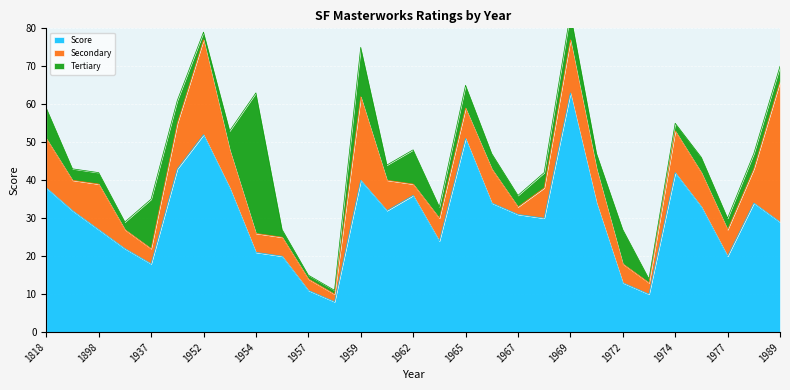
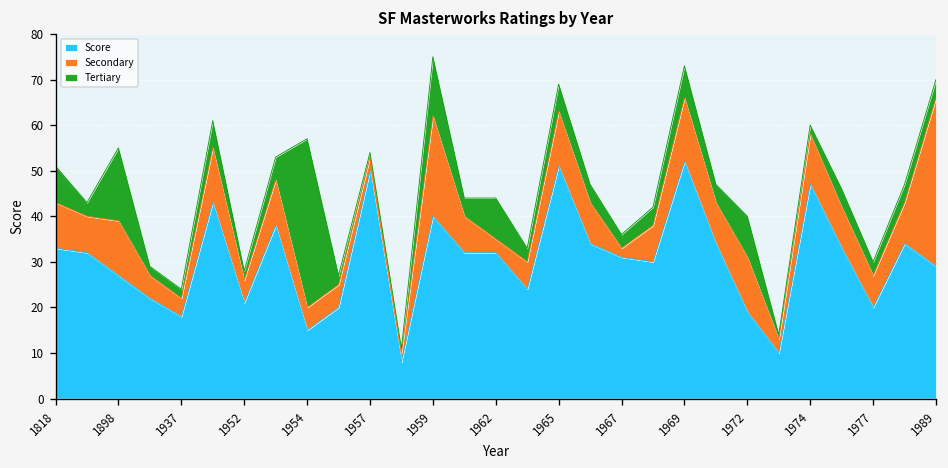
Score, 1818: 38 -> 33
Secondary, 1818: 13 -> 10
Tertiary, 1898: 3 -> 16
Tertiary, 1937: 13 -> 2
Score, 1952: 52 -> 21
Secondary, 1952: 25 -> 5
Score, 1954: 21 -> 15
Score, 1957: 11 -> 50
Score, 1962: 36 -> 32
Secondary, 1965: 8 -> 12
Score, 1969: 63 -> 52
Score, 1972: 13 -> 19
Secondary, 1972: 5 -> 12
Score, 1974: 42 -> 47
